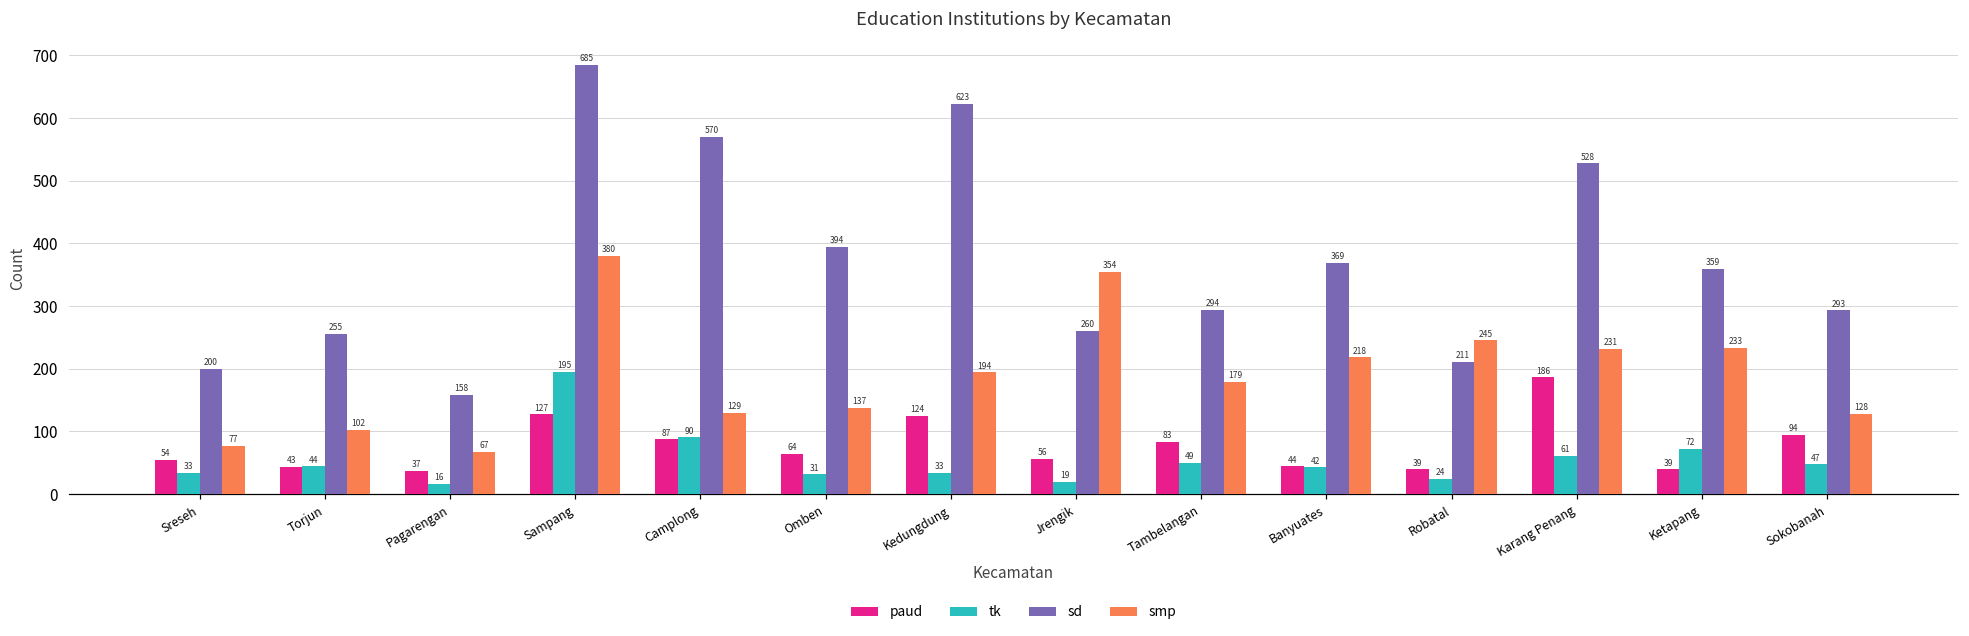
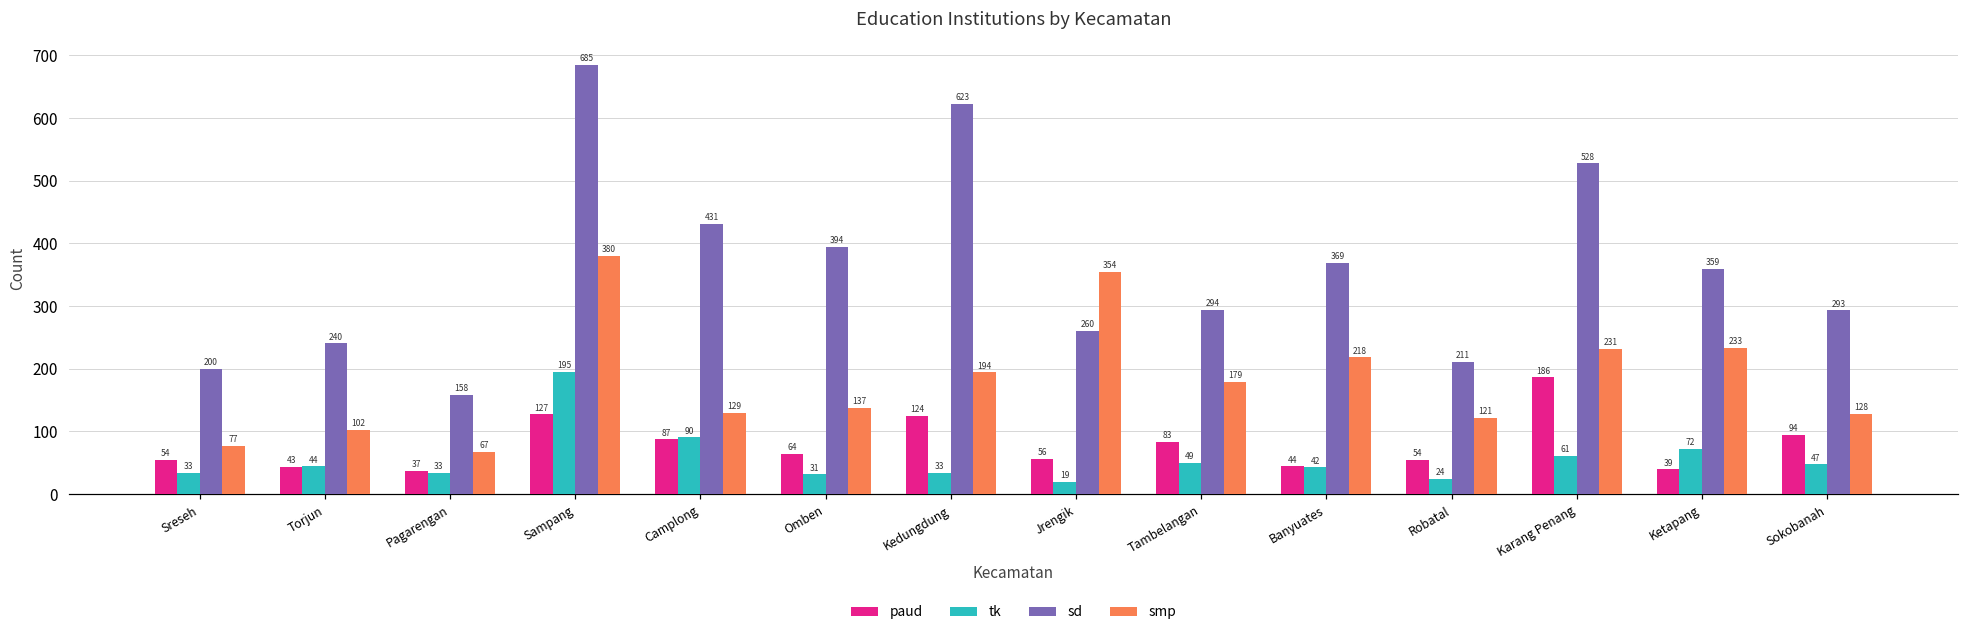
sd, Torjun: 255 -> 240
tk, Pagarengan: 16 -> 33
sd, Camplong: 570 -> 431
paud, Robatal: 39 -> 54
smp, Robatal: 245 -> 121
